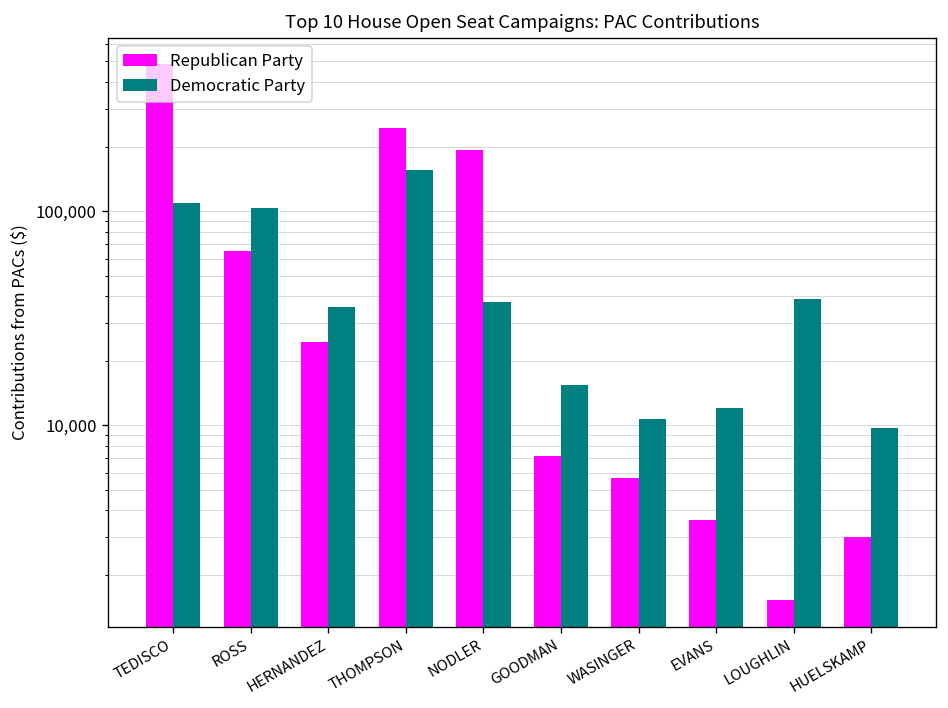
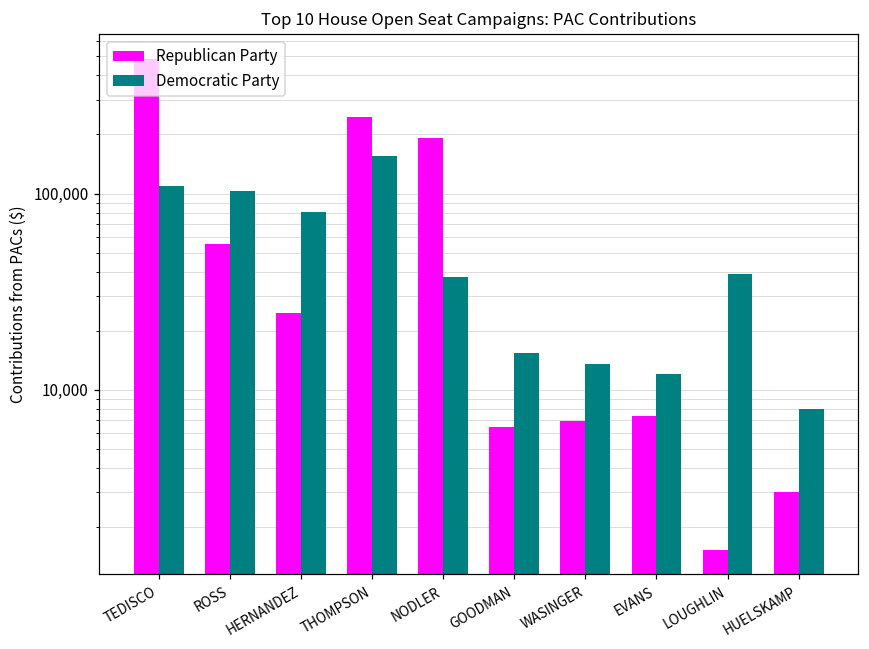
Republican Party, ROSS: 65,000 -> 56,000
Democratic Party, HERNANDEZ: 36,000 -> 80,000
Republican Party, GOODMAN: 7,200 -> 6,500
Republican Party, WASINGER: 5,700 -> 6,900
Democratic Party, WASINGER: 11,000 -> 14,000
Republican Party, EVANS: 3,600 -> 7,300
Democratic Party, HUELSKAMP: 10,000 -> 8,000
